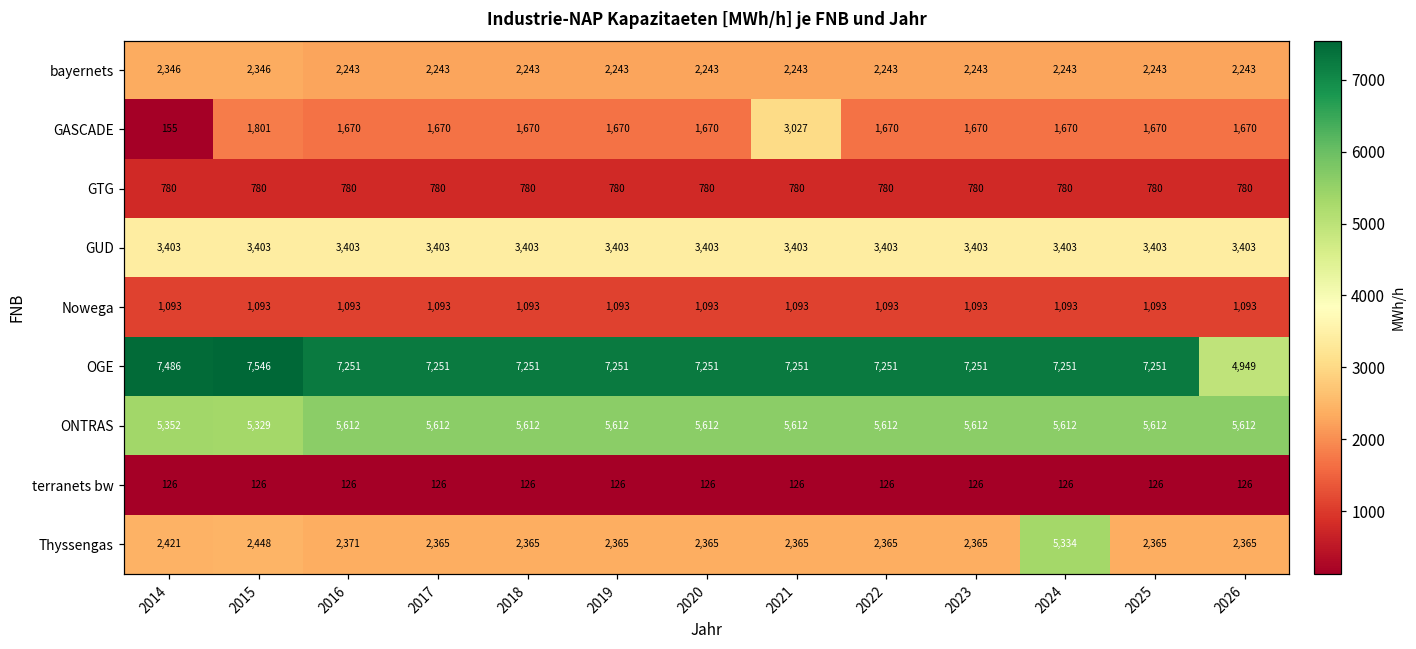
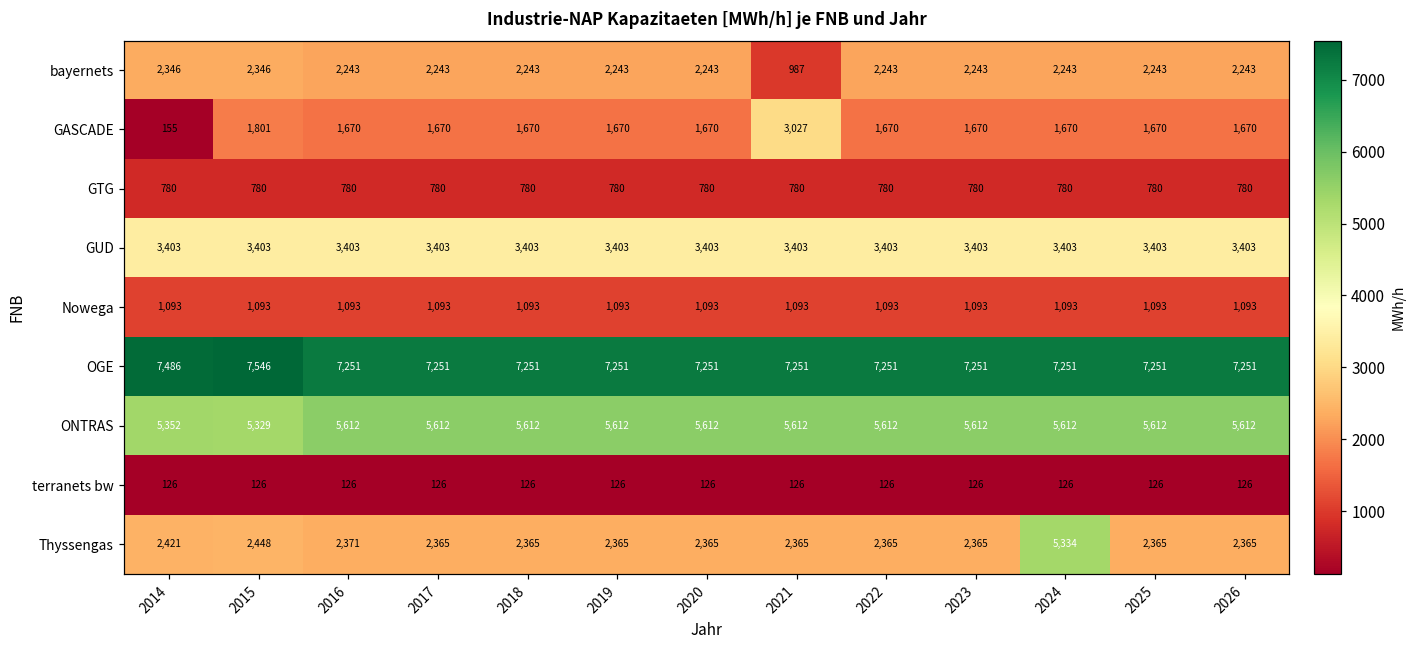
bayernets, 2021: 2,243 -> 987
OGE, 2026: 4,949 -> 7,251
